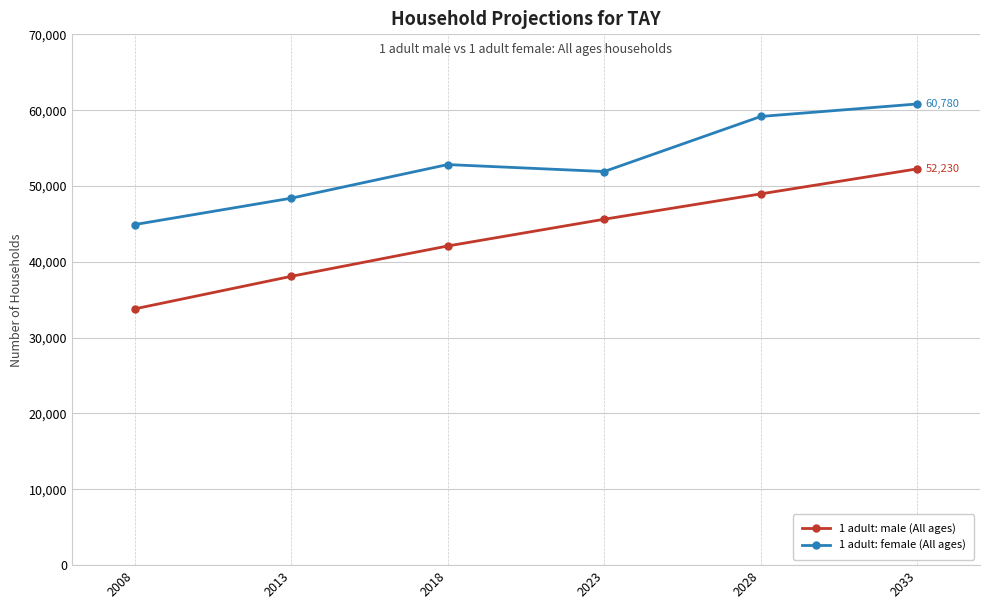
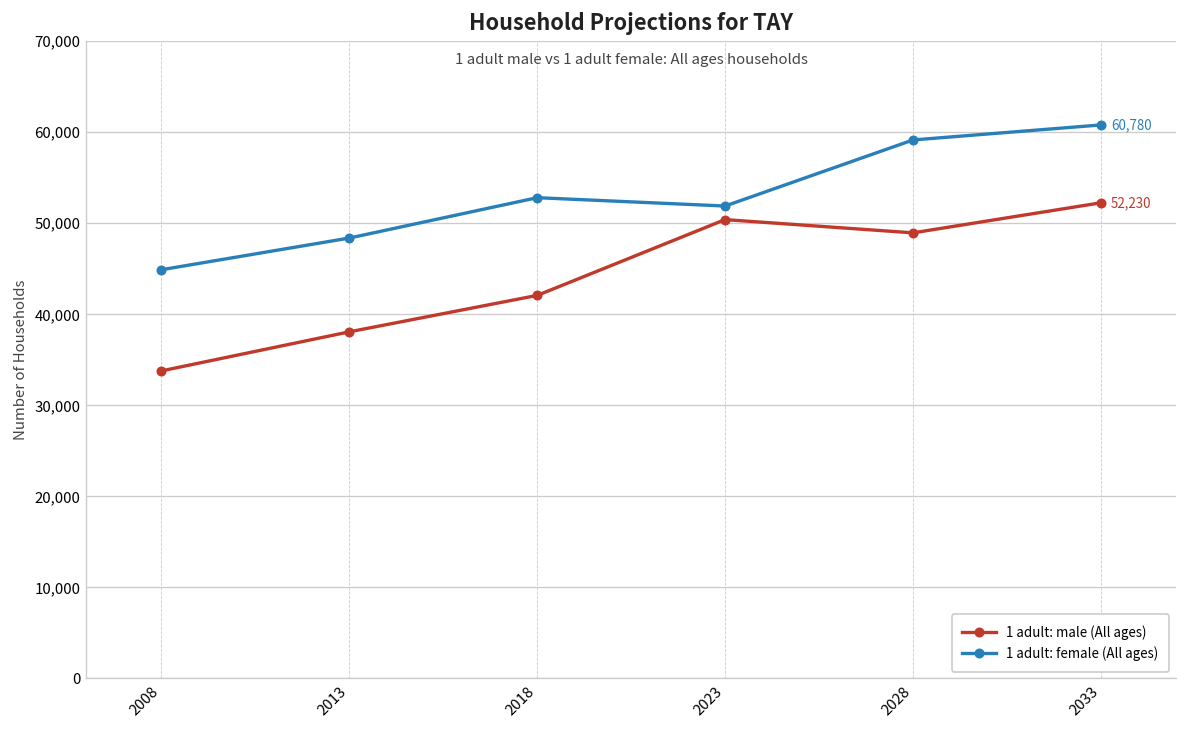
1 adult: male (All ages), 2023: 46,000 -> 50,000
